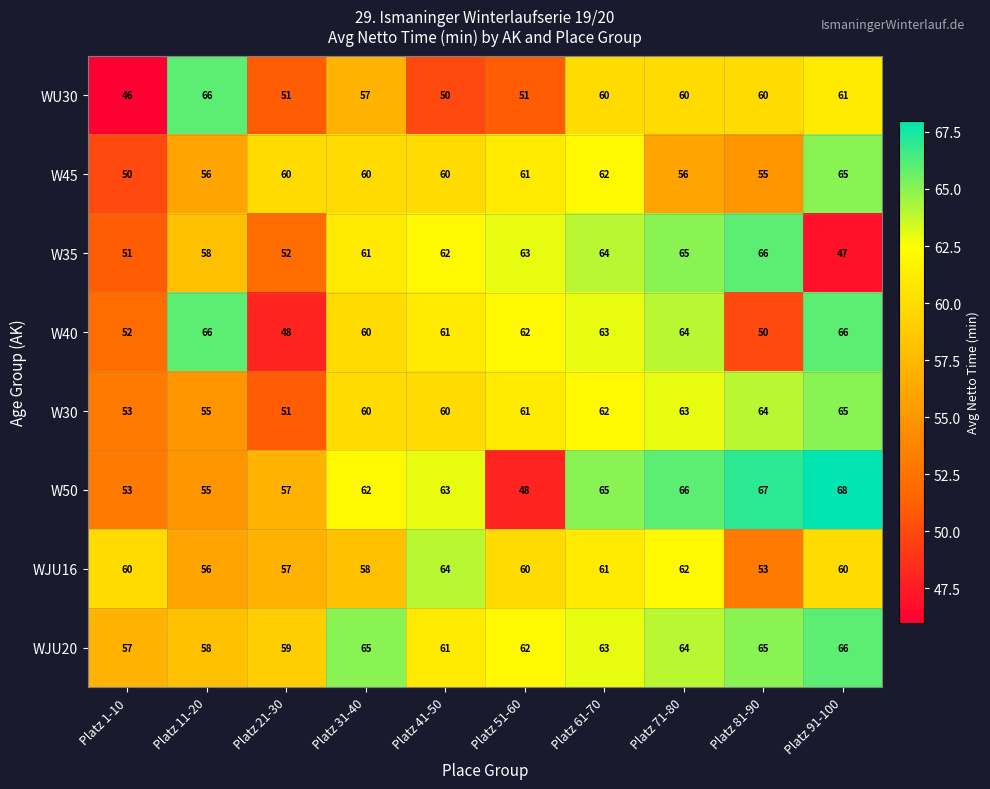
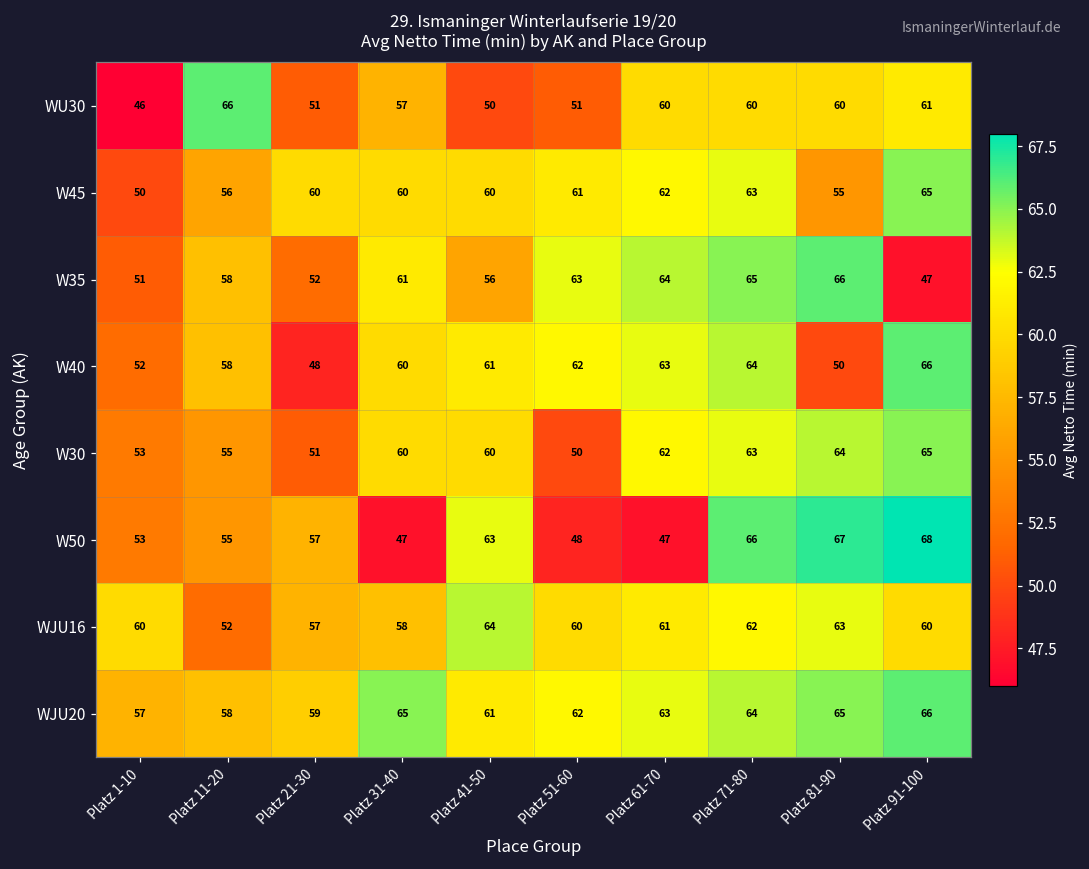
W45, Platz 71-80: 56 -> 63
W35, Platz 41-50: 62 -> 56
W40, Platz 11-20: 66 -> 58
W30, Platz 51-60: 61 -> 50
W50, Platz 31-40: 62 -> 47
W50, Platz 61-70: 65 -> 47
WJU16, Platz 11-20: 56 -> 52
WJU16, Platz 81-90: 53 -> 63
